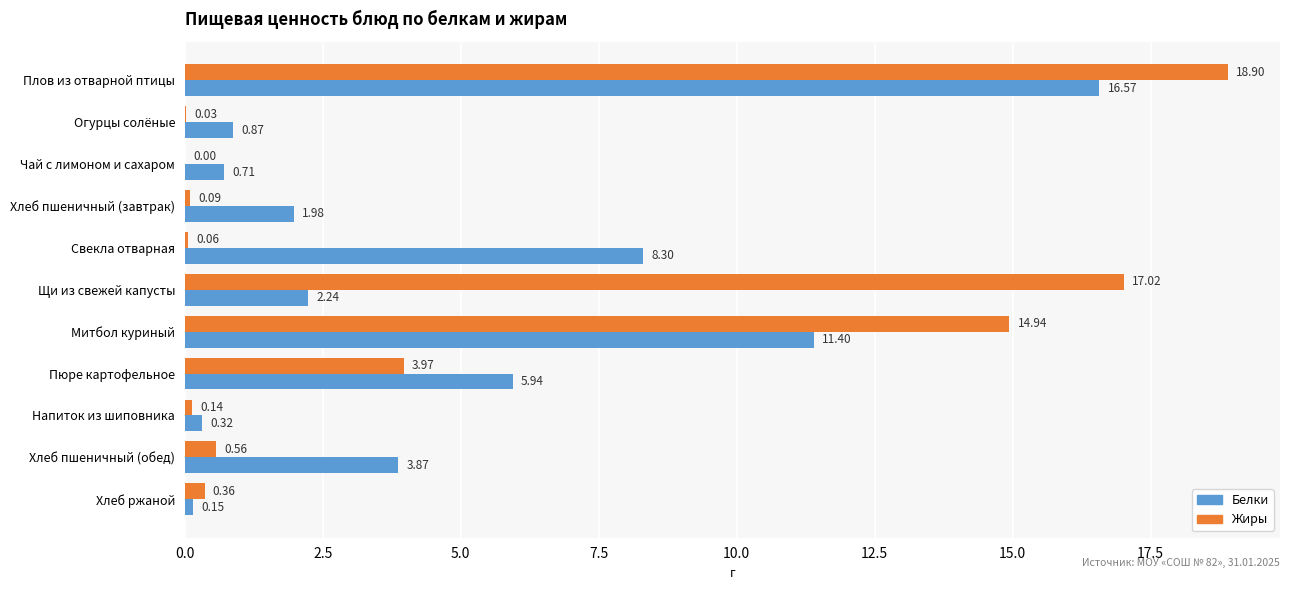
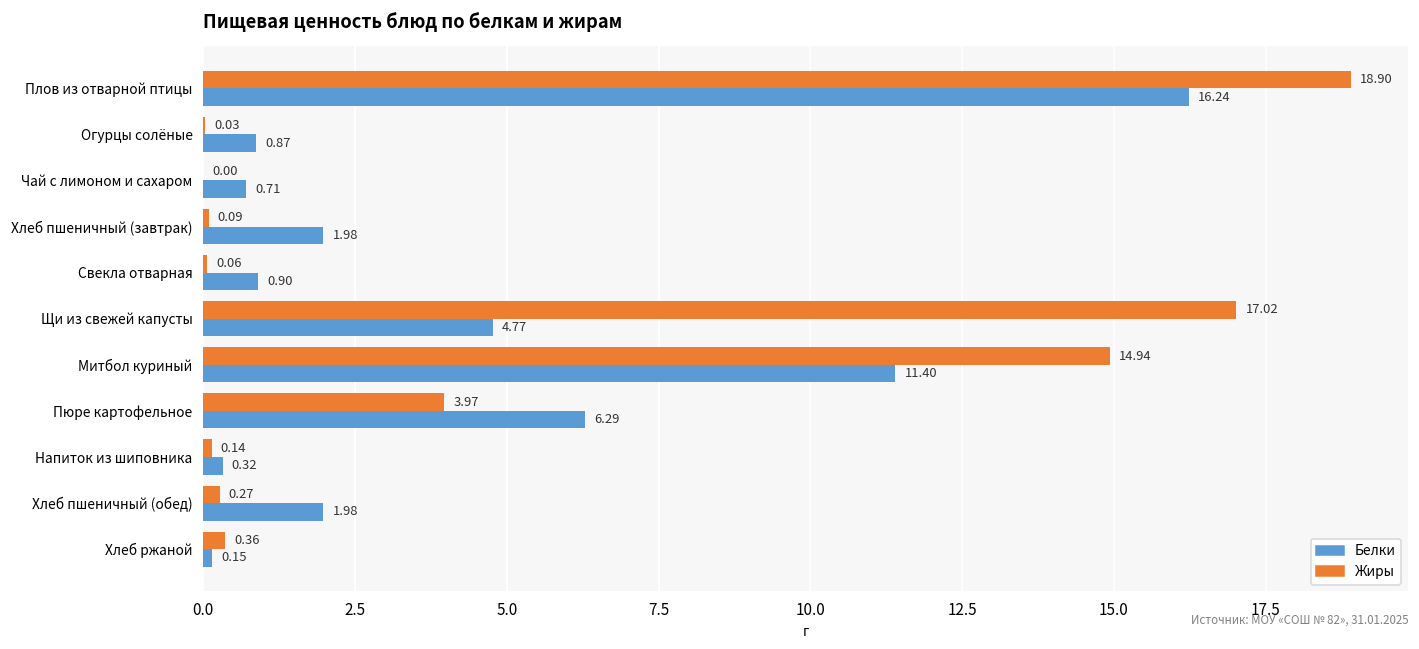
Белки, Плов из отварной птицы: 16.57 -> 16.24
Белки, Свекла отварная: 8.30 -> 0.90
Белки, Щи из свежей капусты: 2.24 -> 4.77
Белки, Пюре картофельное: 5.94 -> 6.29
Жиры, Хлеб пшеничный (обед): 0.56 -> 0.27
Белки, Хлеб пшеничный (обед): 3.87 -> 1.98
